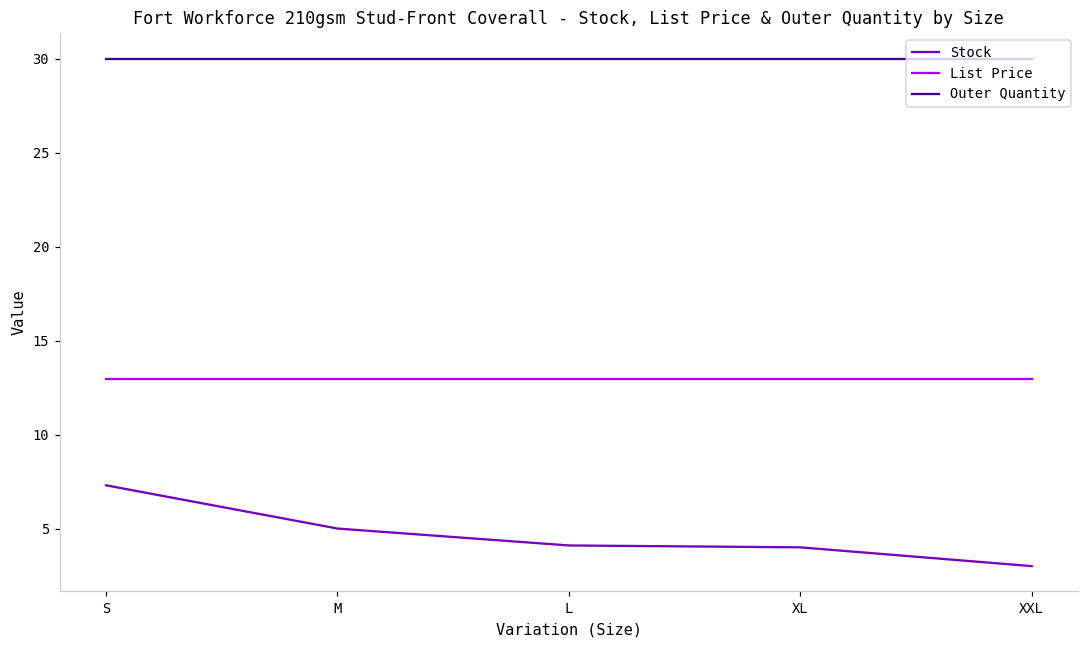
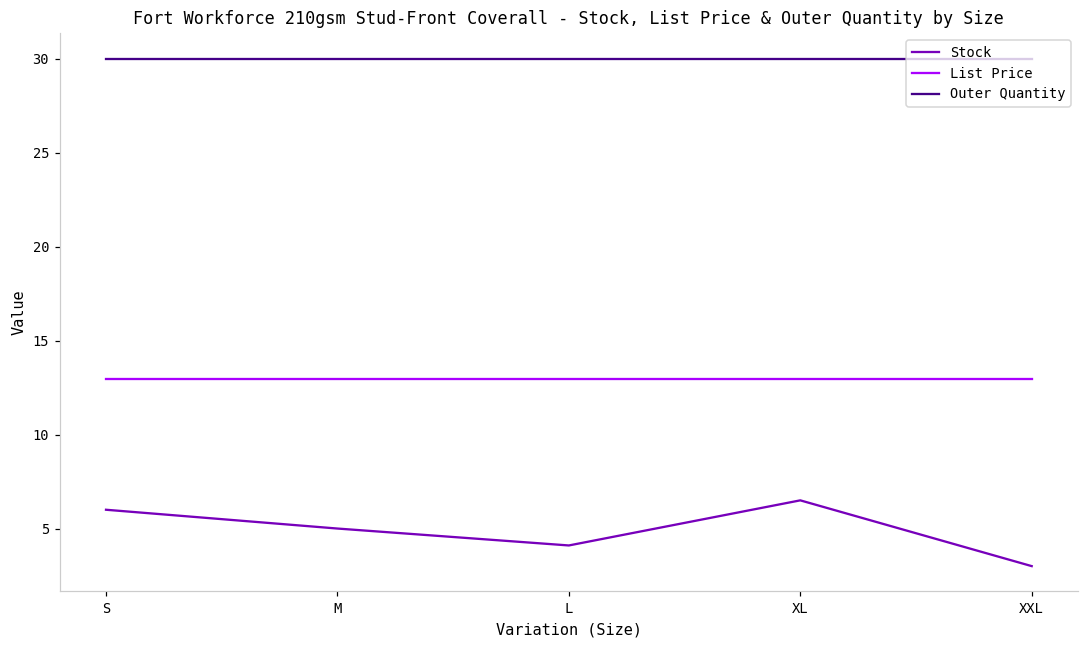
Stock, S: 7.3 -> 6.0
Stock, XL: 4.0 -> 6.5
